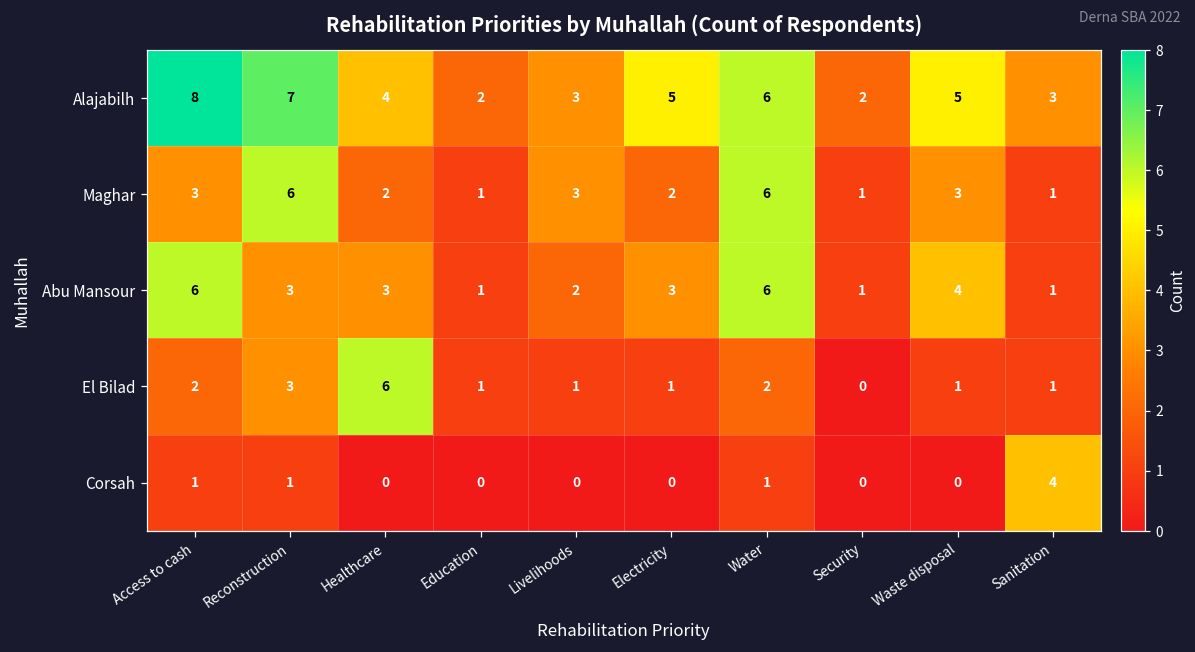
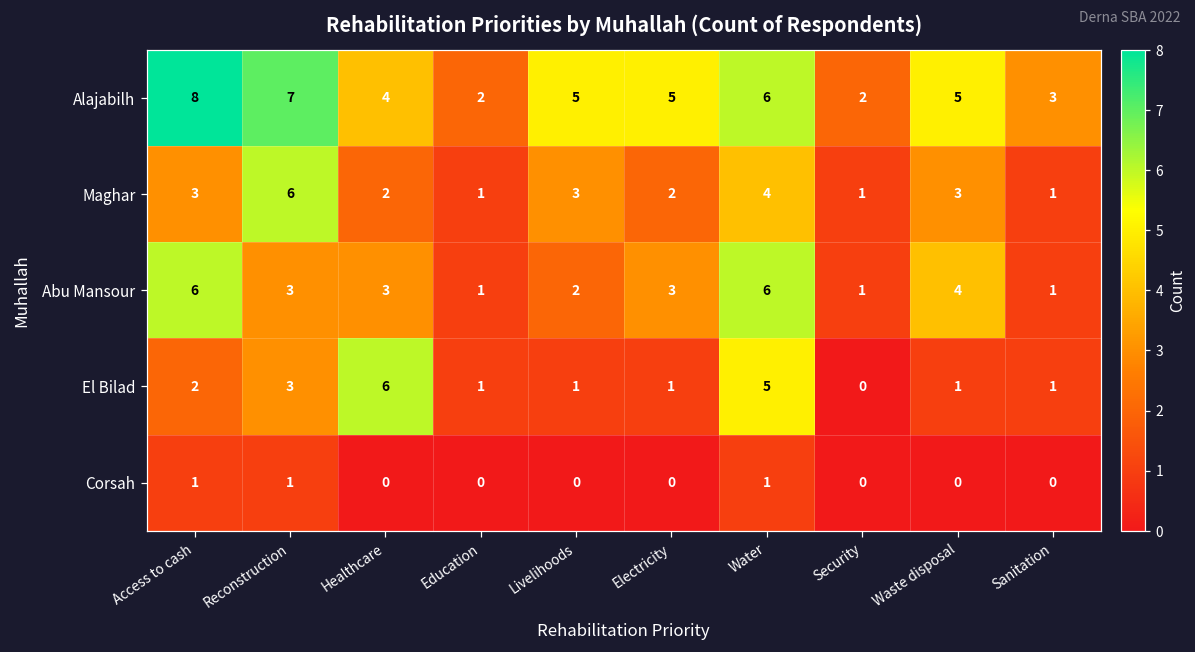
Alajabilh, Livelihoods: 3 -> 5
Maghar, Water: 6 -> 4
El Bilad, Water: 2 -> 5
Corsah, Sanitation: 4 -> 0
